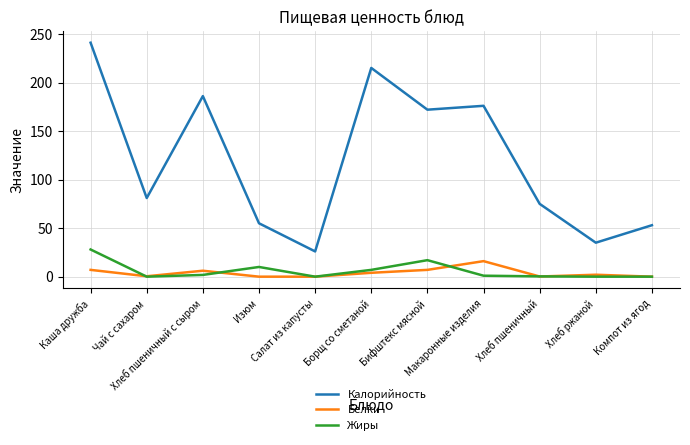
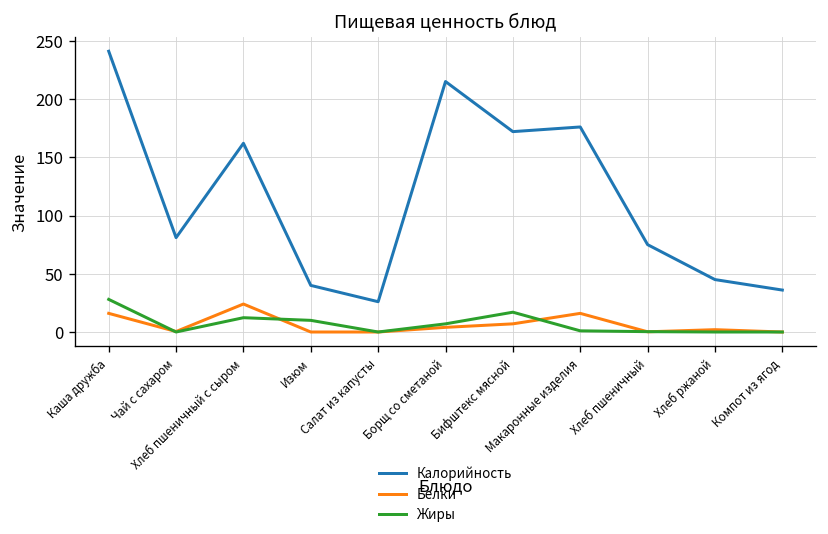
Белки, Каша дружба: 10 -> 20
Калорийность, Хлеб пшеничный с сыром: 190 -> 160
Белки, Хлеб пшеничный с сыром: 10 -> 20
Жиры, Хлеб пшеничный с сыром: 0 -> 10
Калорийность, Изюм: 60 -> 40
Калорийность, Хлеб ржаной: 40 -> 50
Калорийность, Компот из ягод: 50 -> 40
